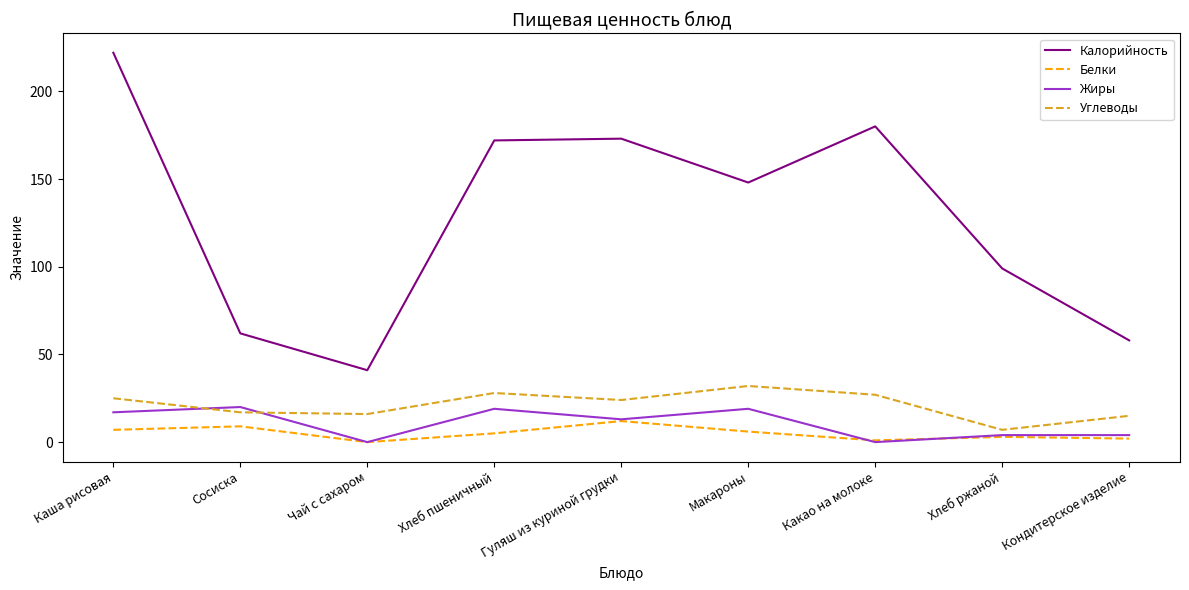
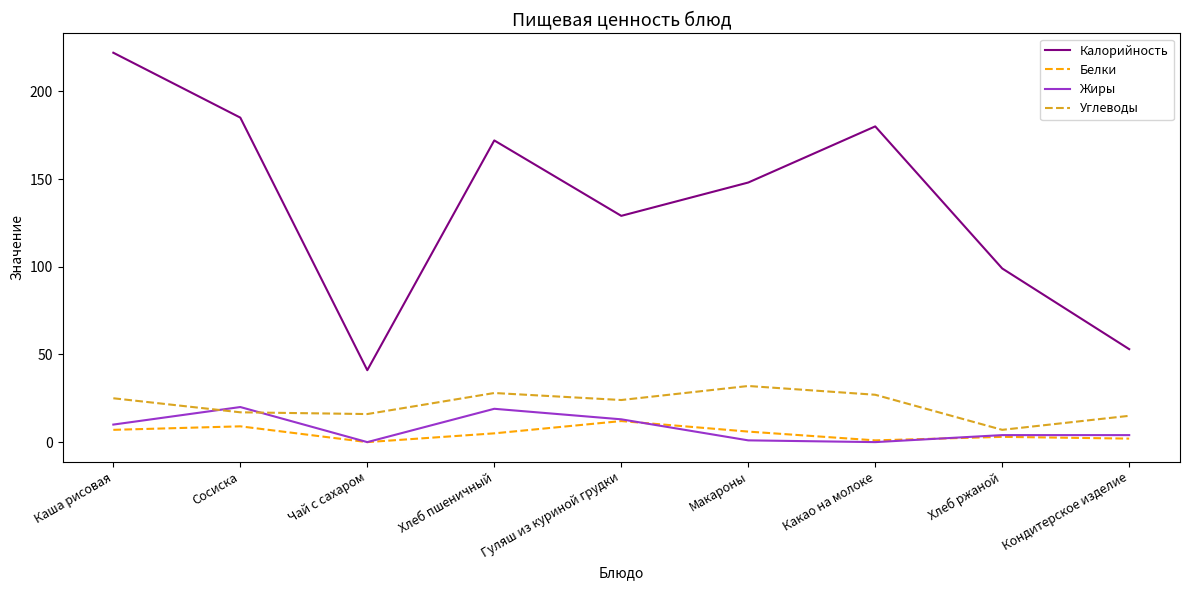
Жиры, Каша рисовая: 17 -> 10
Калорийность, Сосиска: 62 -> 185
Калорийность, Гуляш из куриной грудки: 173 -> 129
Жиры, Макароны: 19 -> 1
Калорийность, Кондитерское изделие: 58 -> 53
